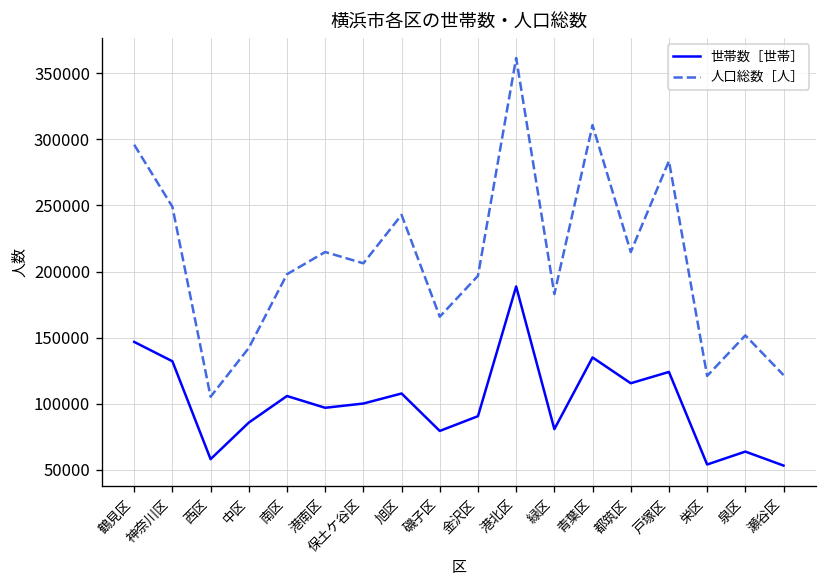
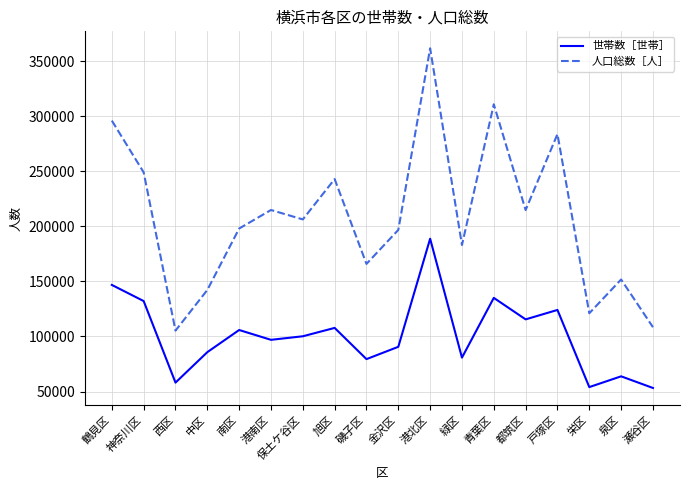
人口総数［人］, 瀬谷区: 122000 -> 108000
